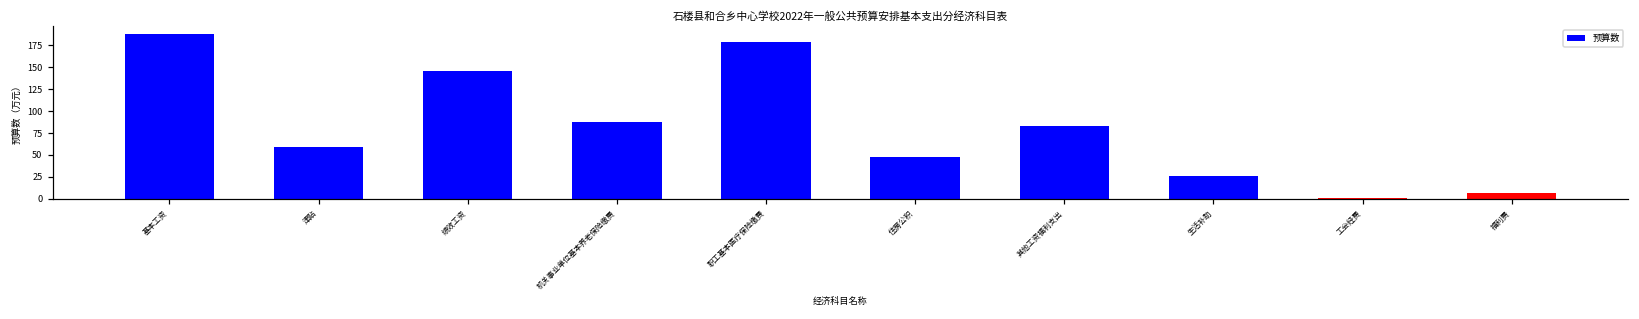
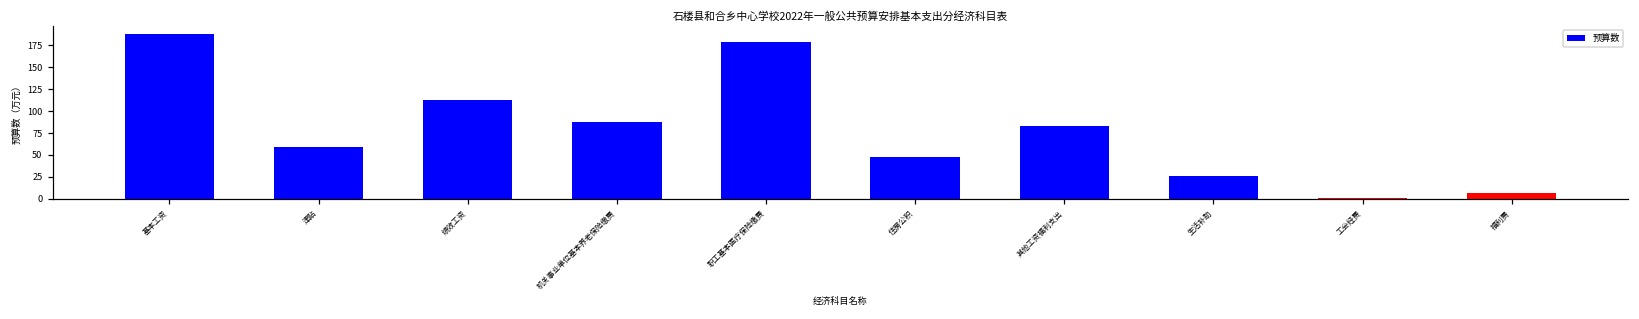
绩效工资: 150 -> 110
